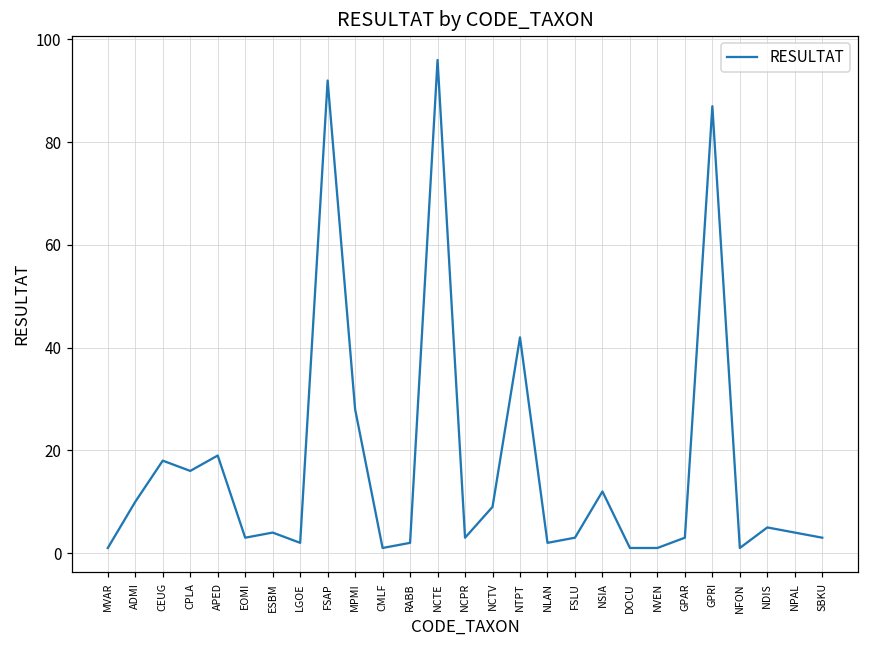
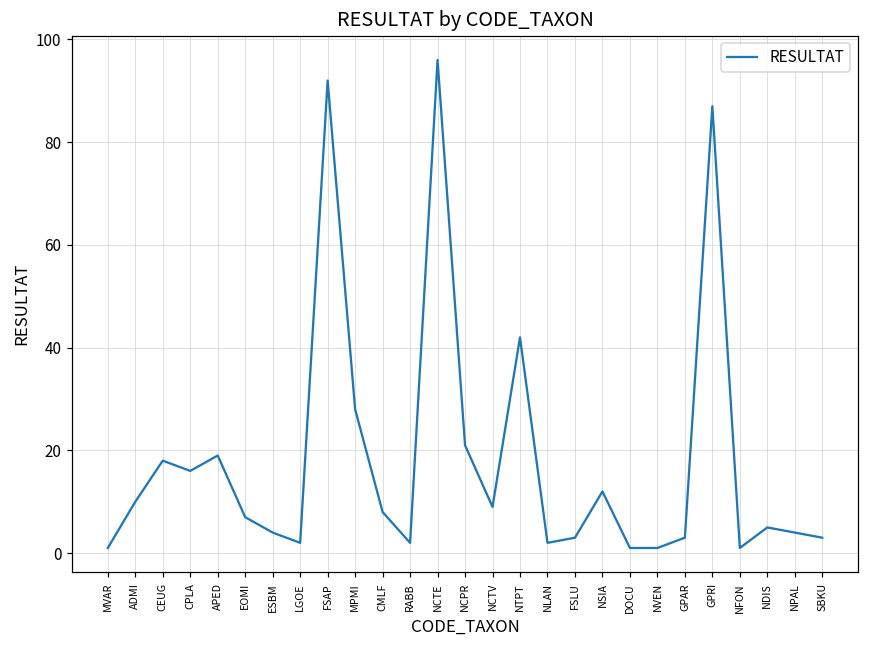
EOMI: 3 -> 7
CMLF: 1 -> 8
NCPR: 3 -> 21
